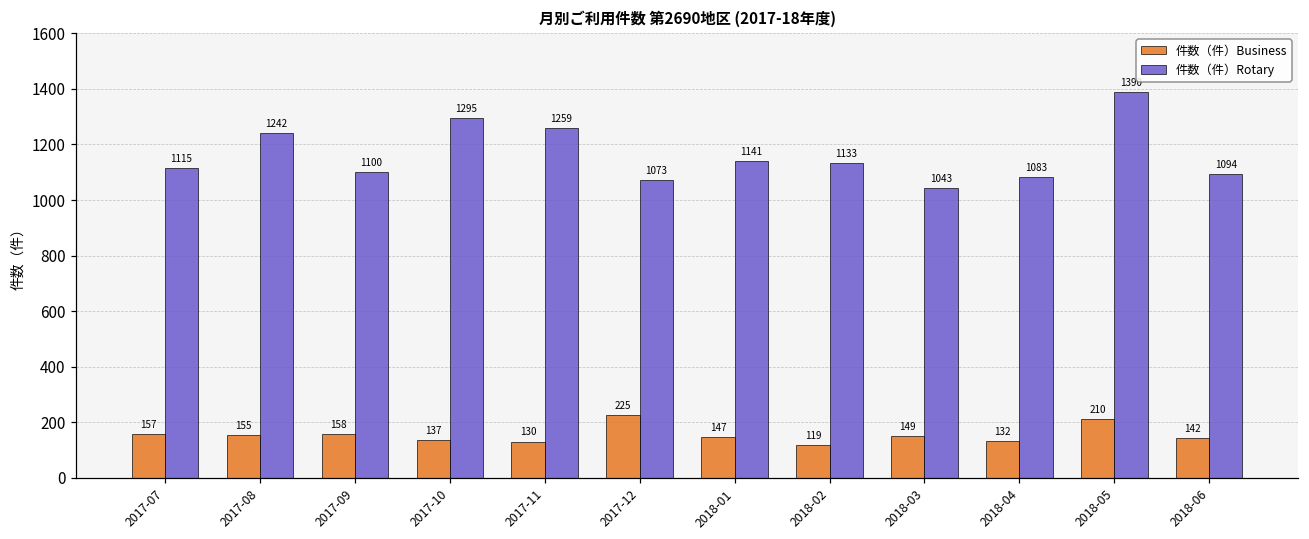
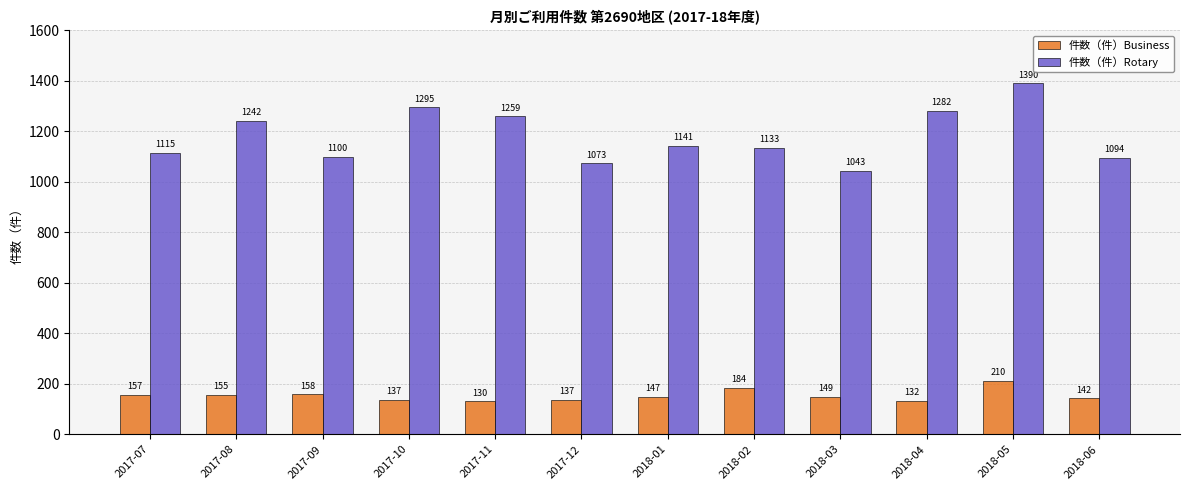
件数（件）Business, 2017-12: 225 -> 137
件数（件）Business, 2018-02: 119 -> 184
件数（件）Rotary, 2018-04: 1083 -> 1282
